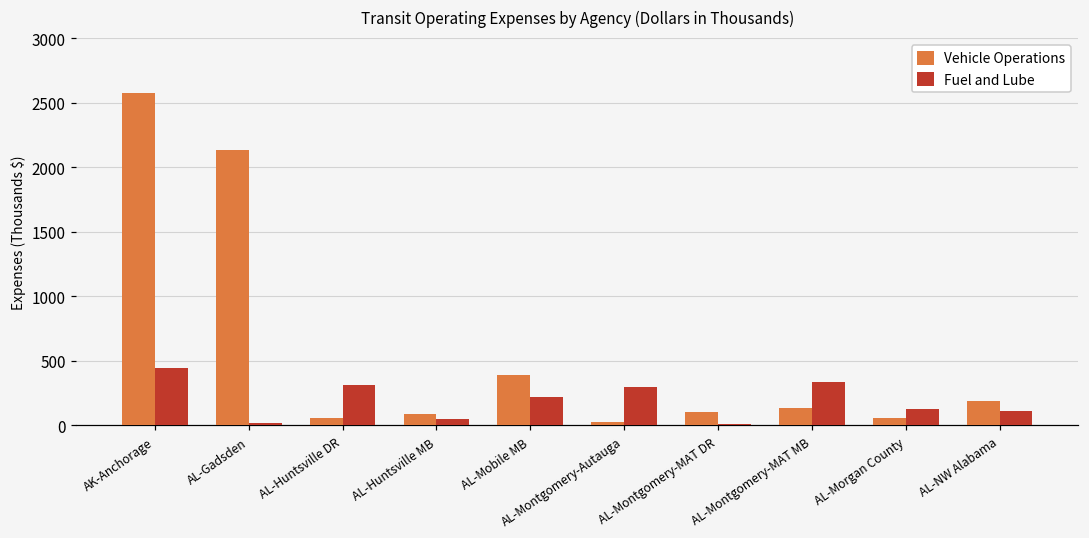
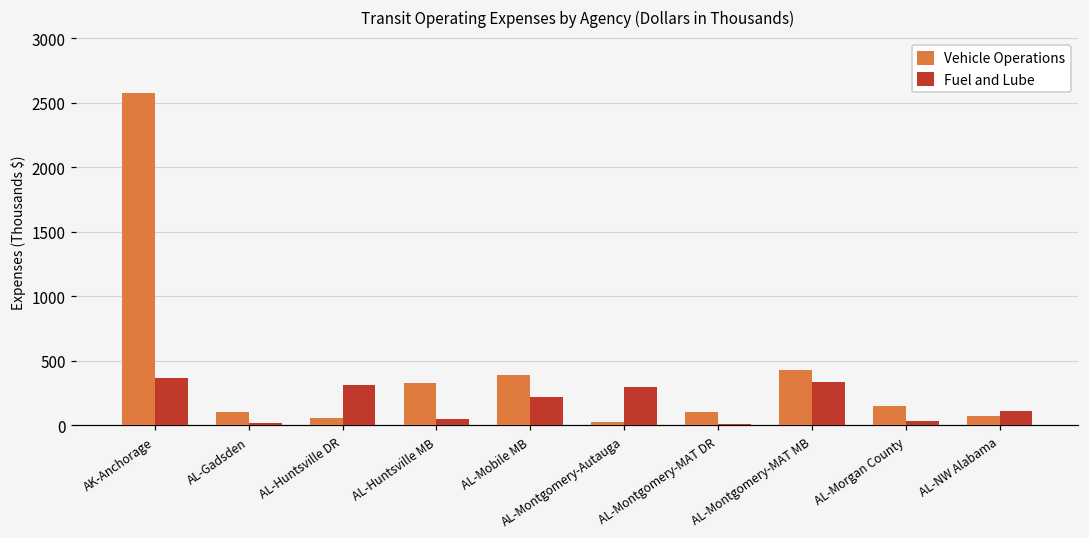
Fuel and Lube, AK-Anchorage: 440 -> 360
Vehicle Operations, AL-Gadsden: 2140 -> 100
Vehicle Operations, AL-Huntsville MB: 80 -> 330
Vehicle Operations, AL-Montgomery-MAT MB: 130 -> 430
Vehicle Operations, AL-Morgan County: 60 -> 150
Fuel and Lube, AL-Morgan County: 120 -> 30
Vehicle Operations, AL-NW Alabama: 180 -> 70
